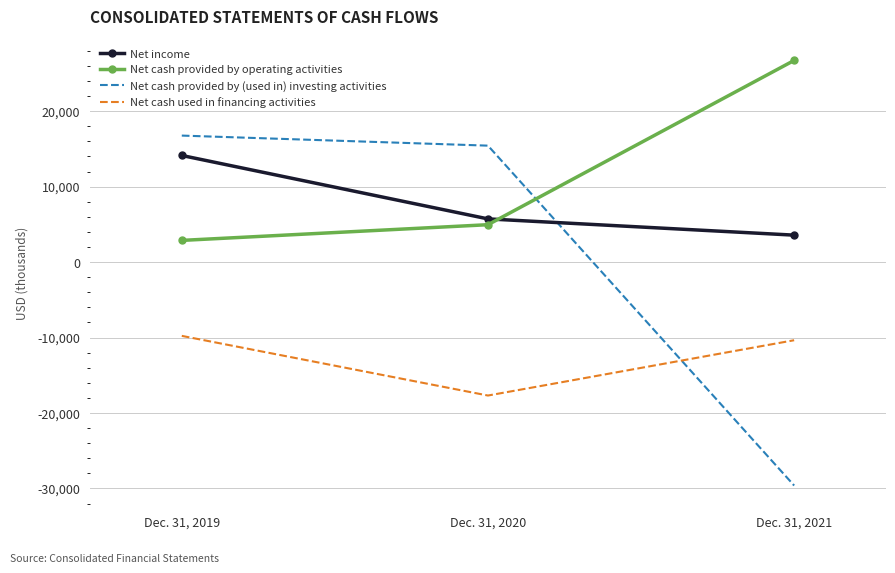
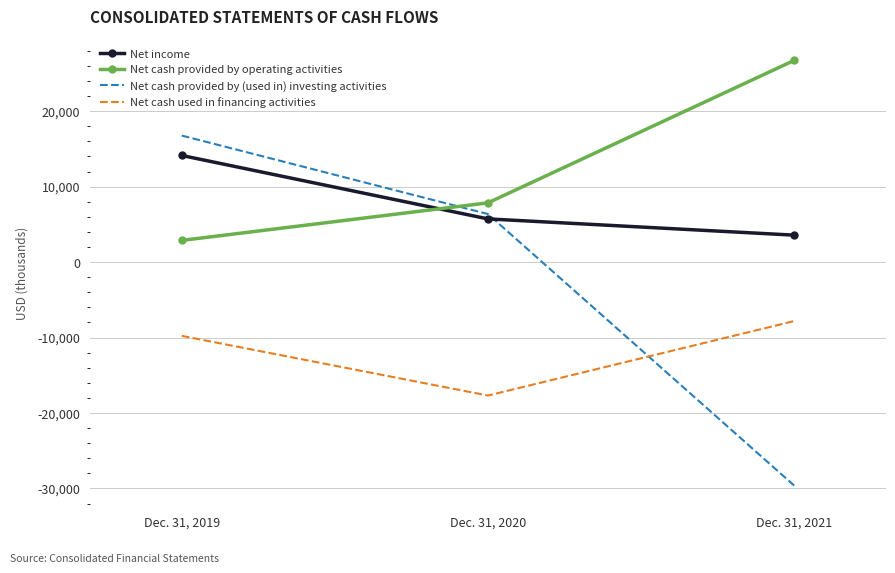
Net cash provided by operating activities, Dec. 31, 2020: 5,000 -> 8,000
Net cash provided by (used in) investing activities, Dec. 31, 2020: 15,000 -> 6,000
Net cash used in financing activities, Dec. 31, 2021: -10,000 -> -8,000
